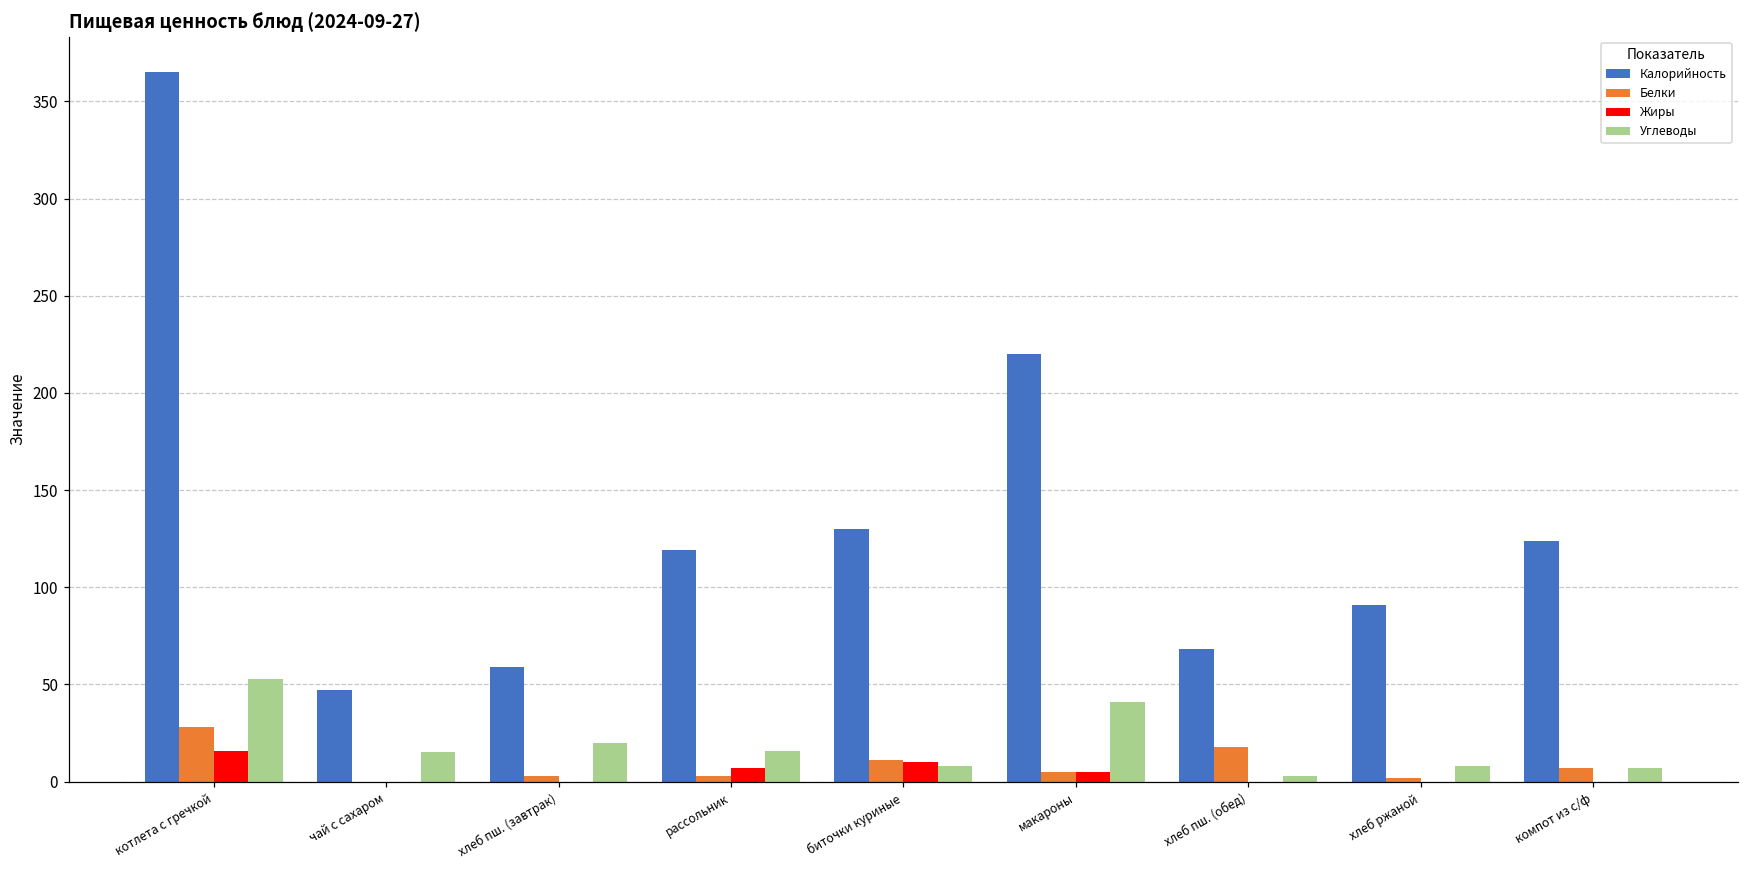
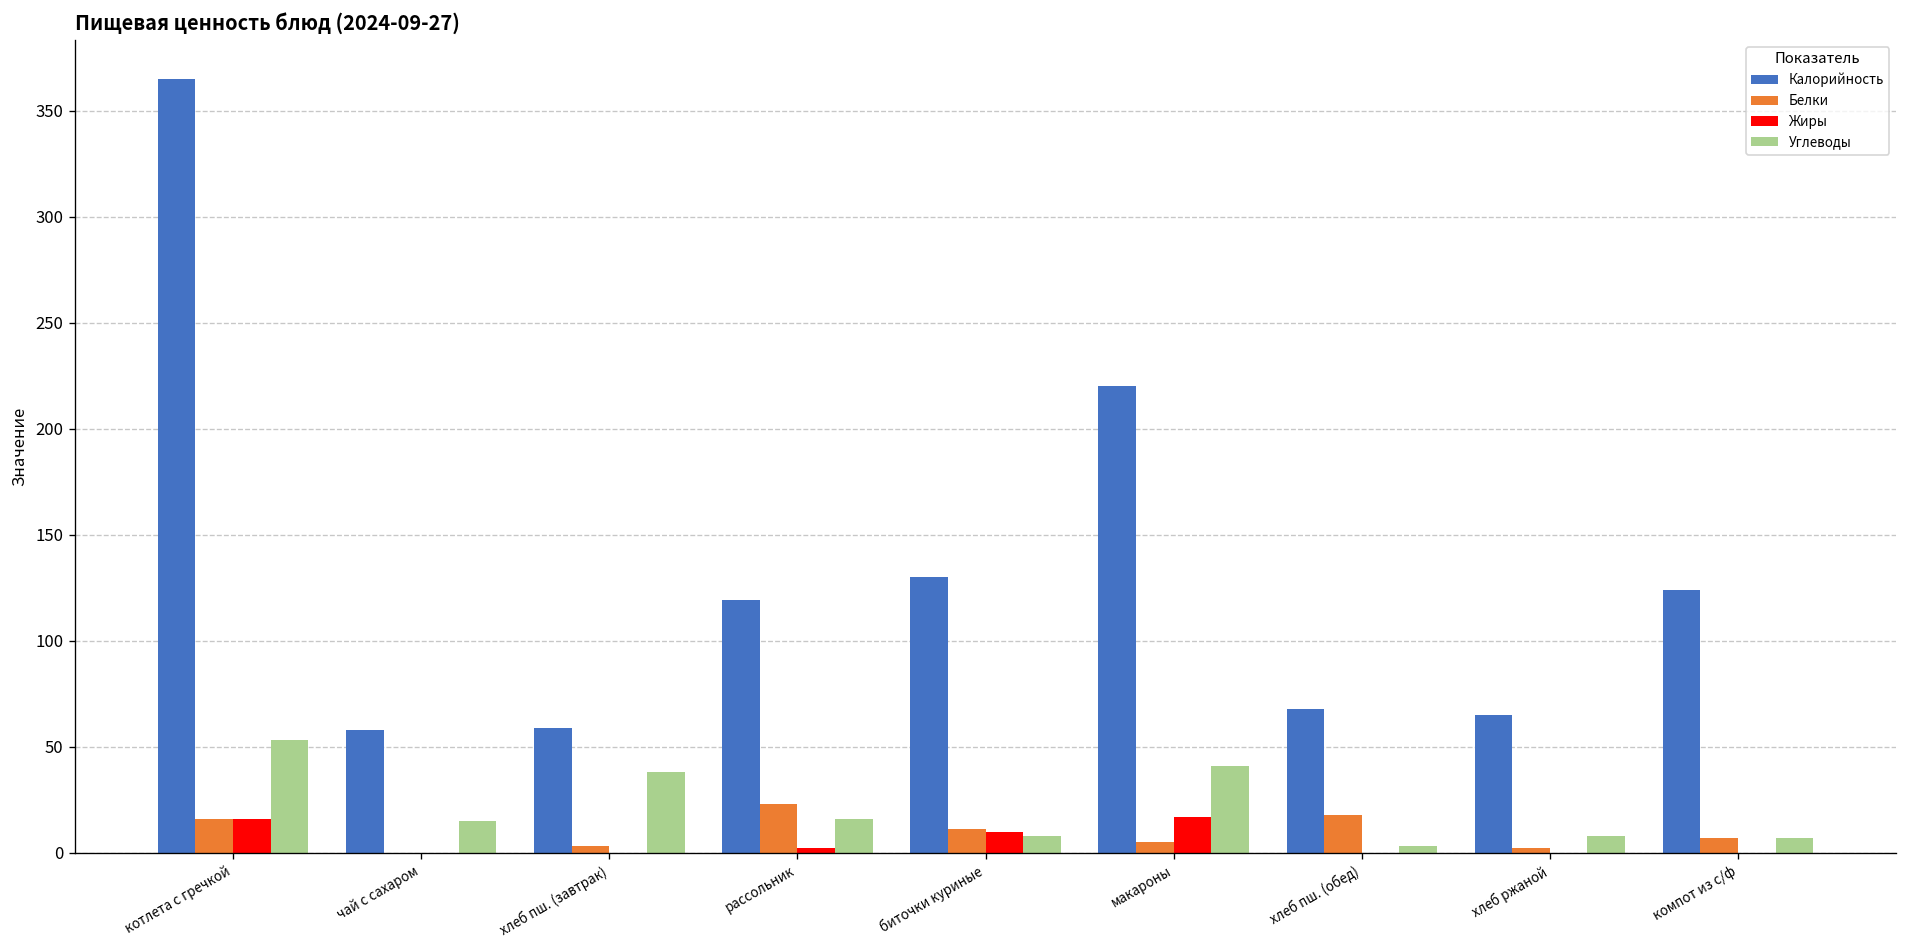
Белки, котлета с гречкой: 28 -> 16
Калорийность, чай с сахаром: 47 -> 58
Углеводы, хлеб пш. (завтрак): 20 -> 38
Белки, рассольник: 3 -> 23
Жиры, рассольник: 7 -> 2
Жиры, макароны: 5 -> 17
Калорийность, хлеб ржаной: 91 -> 65
